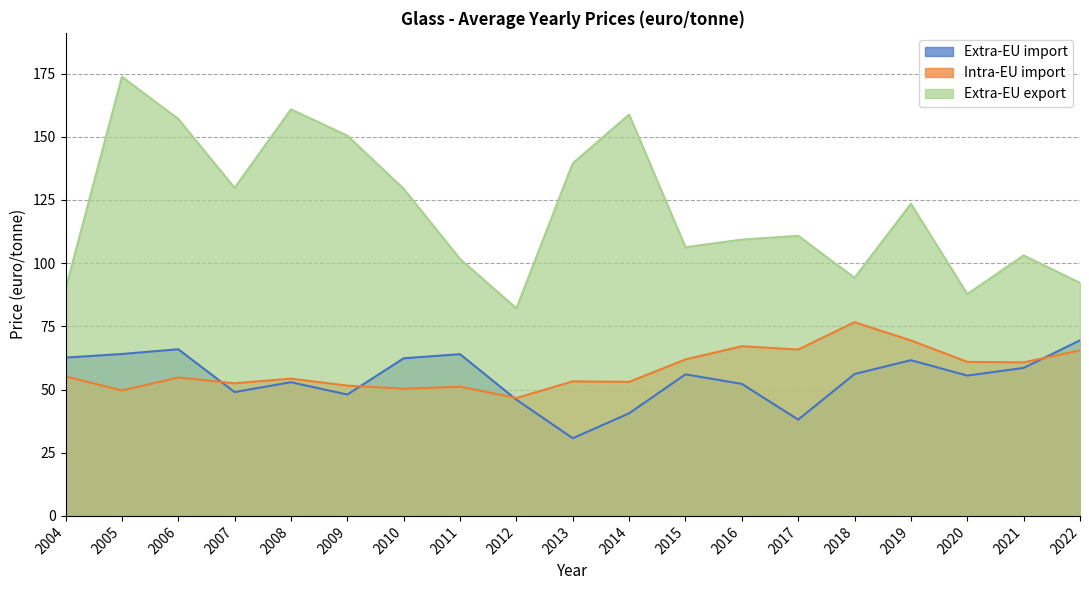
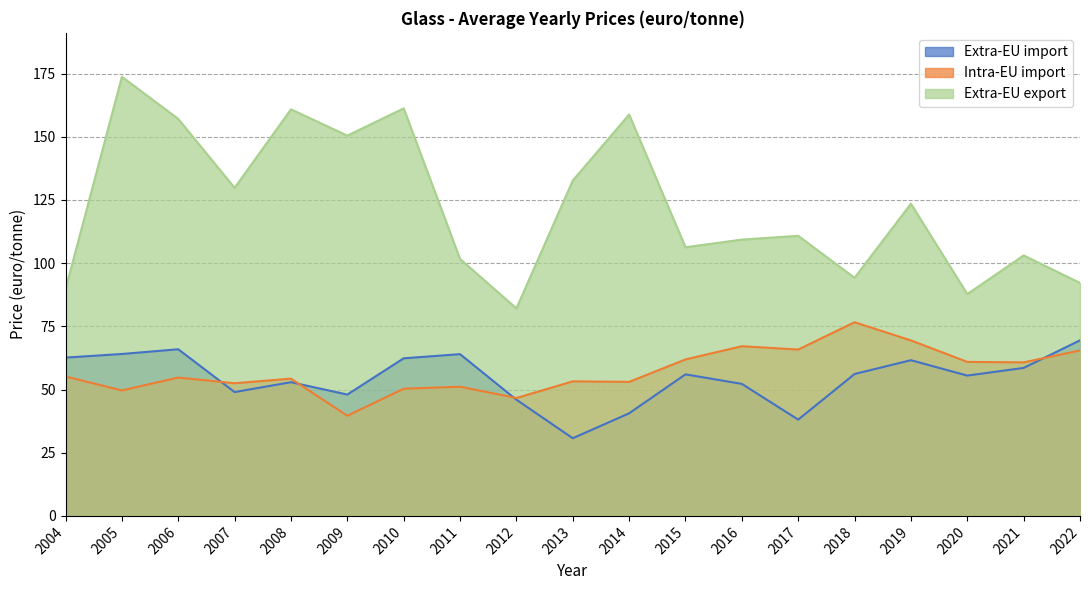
Intra-EU import, 2009: 52 -> 40
Extra-EU export, 2010: 129 -> 161
Extra-EU export, 2013: 139 -> 133
